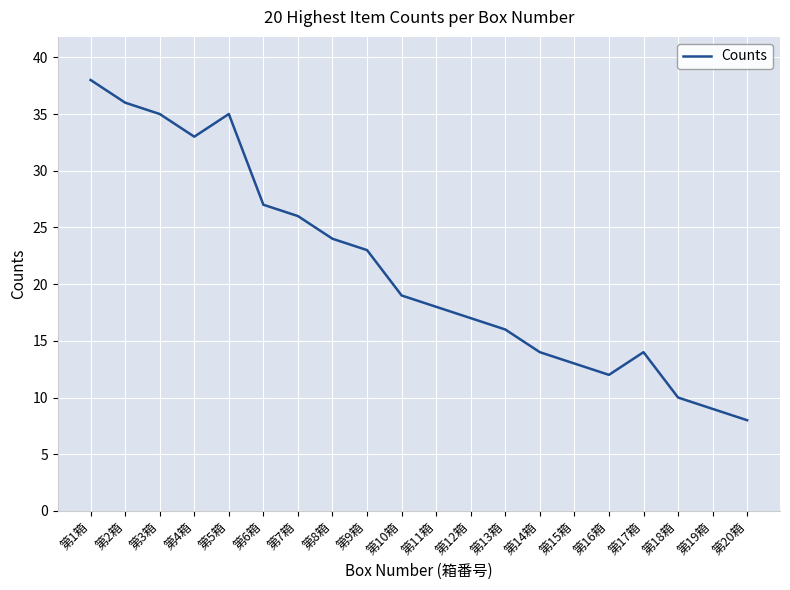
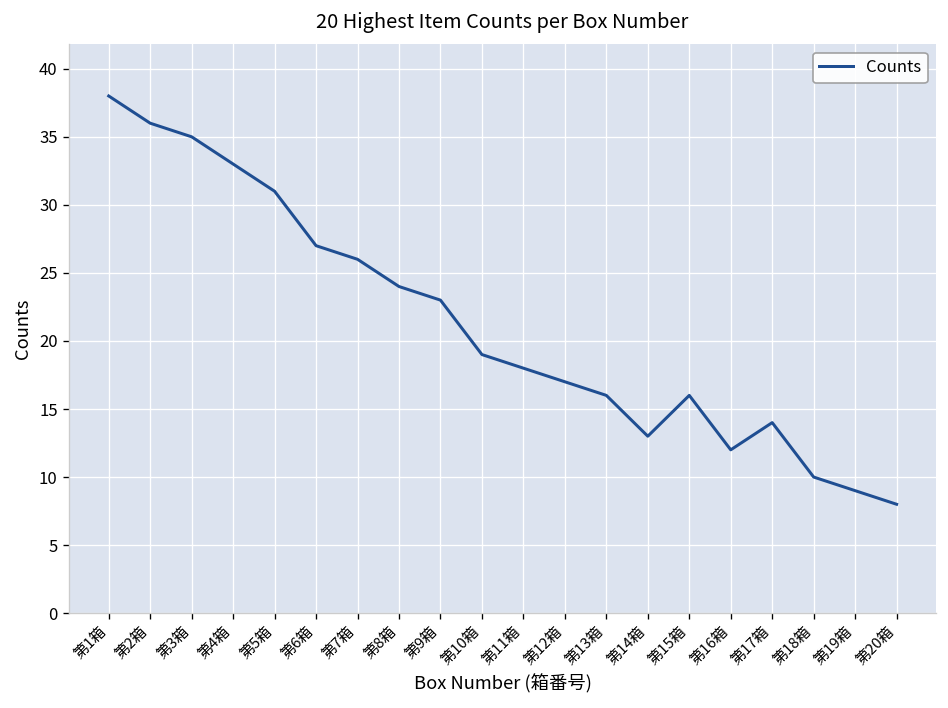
第5箱: 35 -> 31
第14箱: 14 -> 13
第15箱: 13 -> 16
